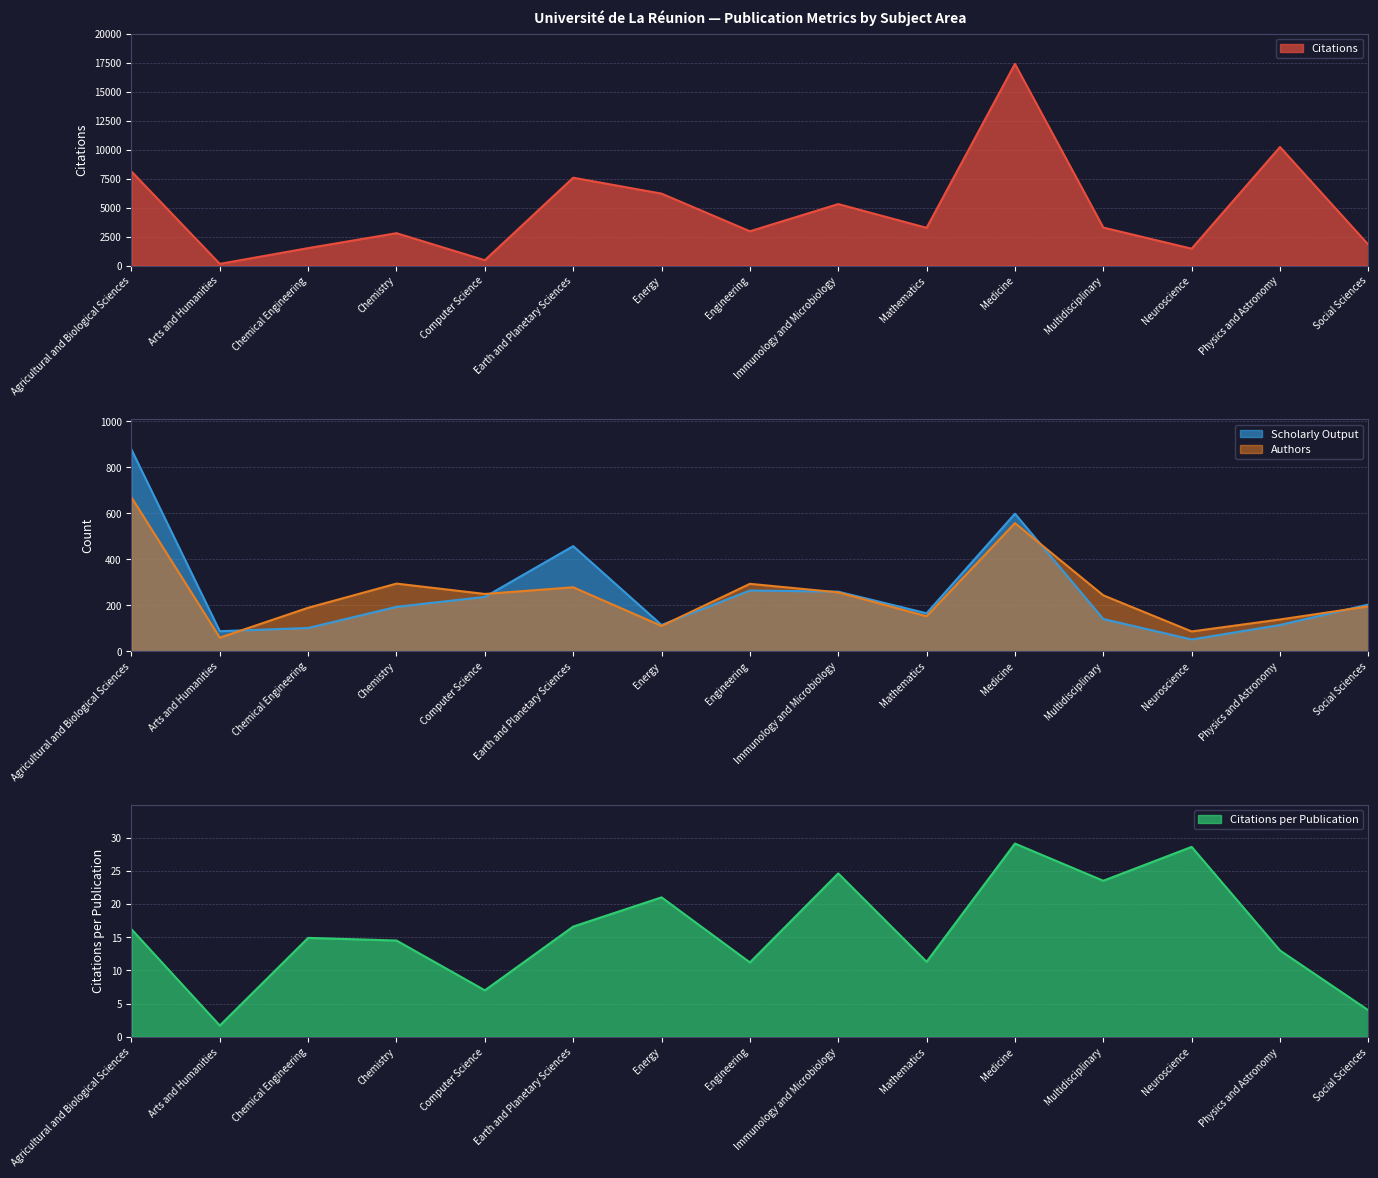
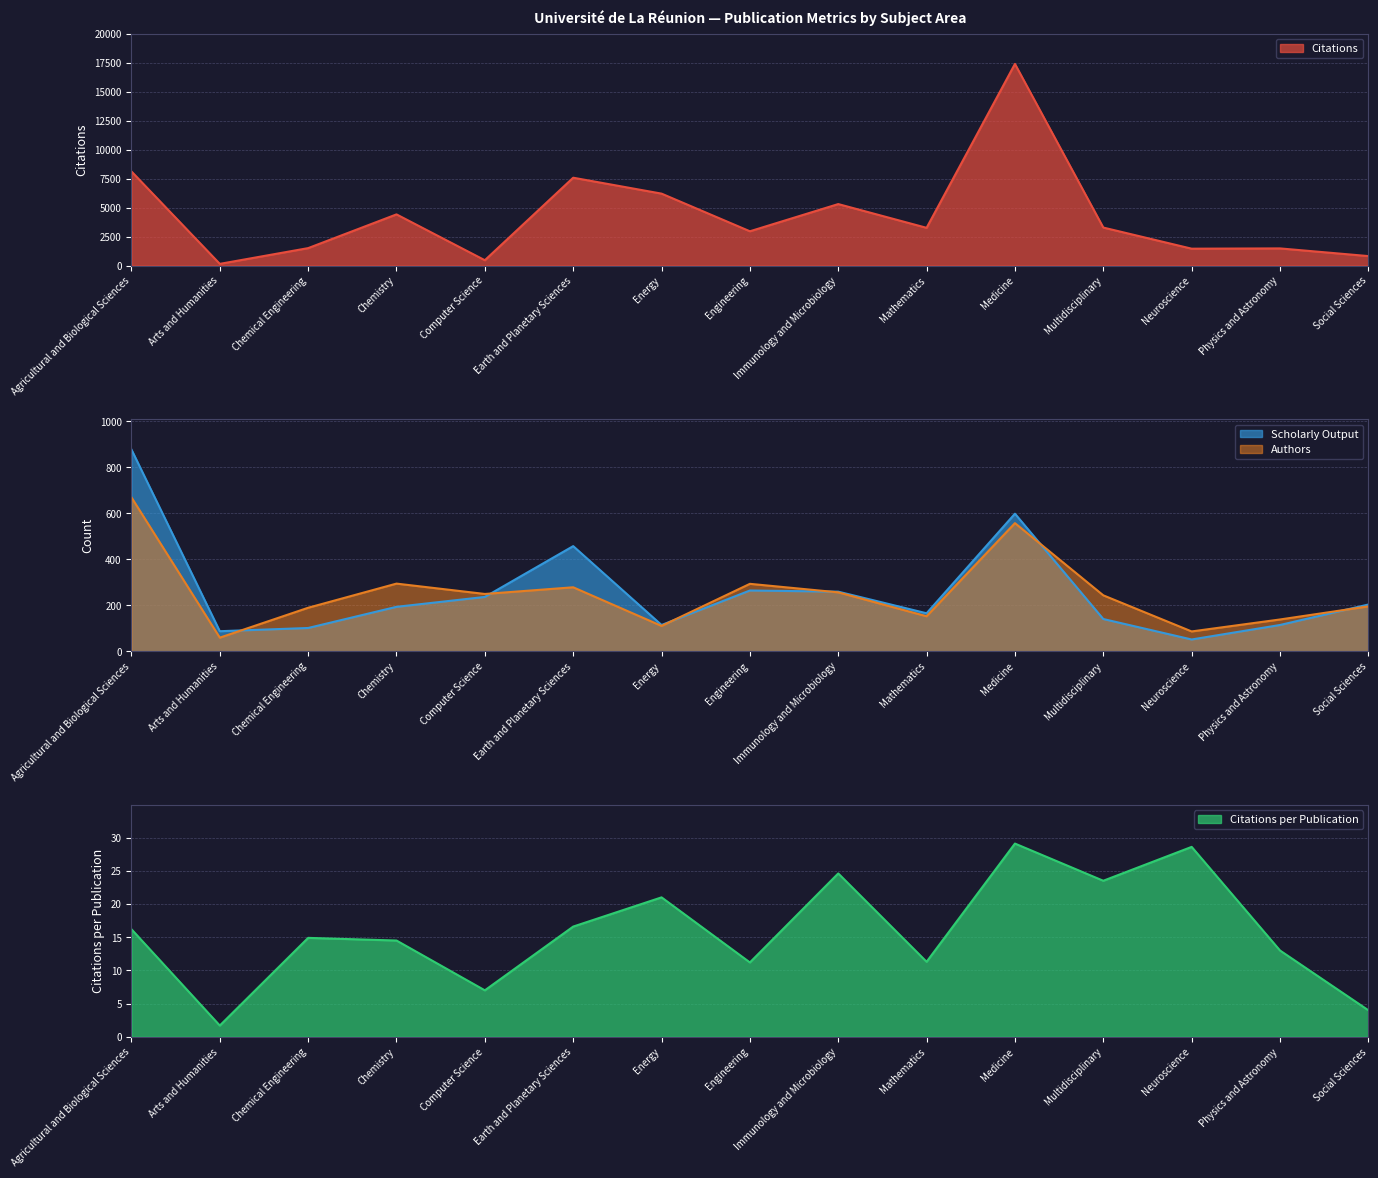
Université de La Réunion — Publication Metrics by Subject Area, Chemistry: 2800 -> 4400
Université de La Réunion — Publication Metrics by Subject Area, Physics and Astronomy: 10200 -> 1500
Université de La Réunion — Publication Metrics by Subject Area, Social Sciences: 1800 -> 800
